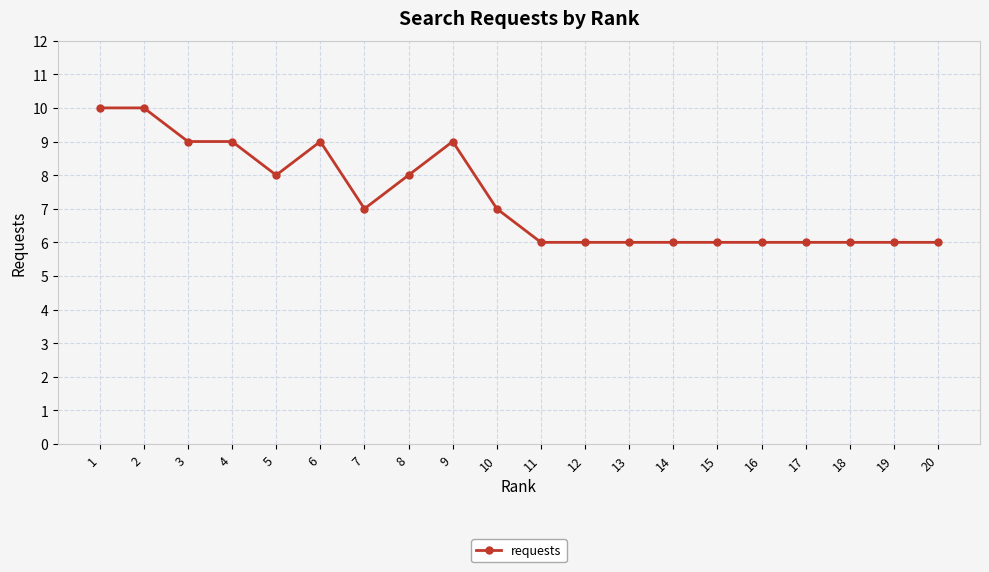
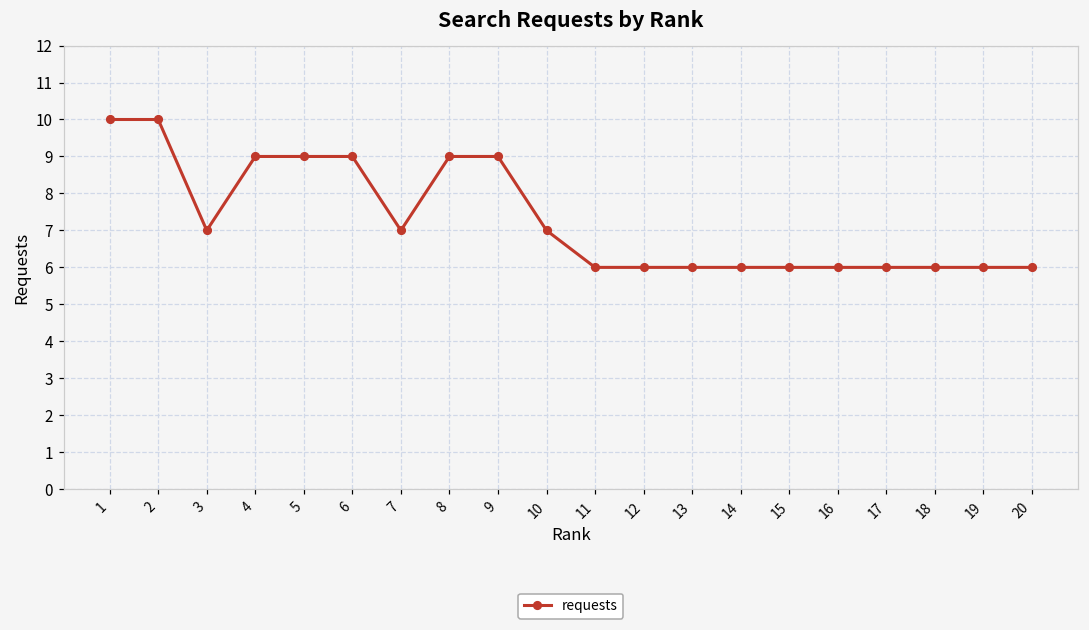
3: 9 -> 7
5: 8 -> 9
8: 8 -> 9
